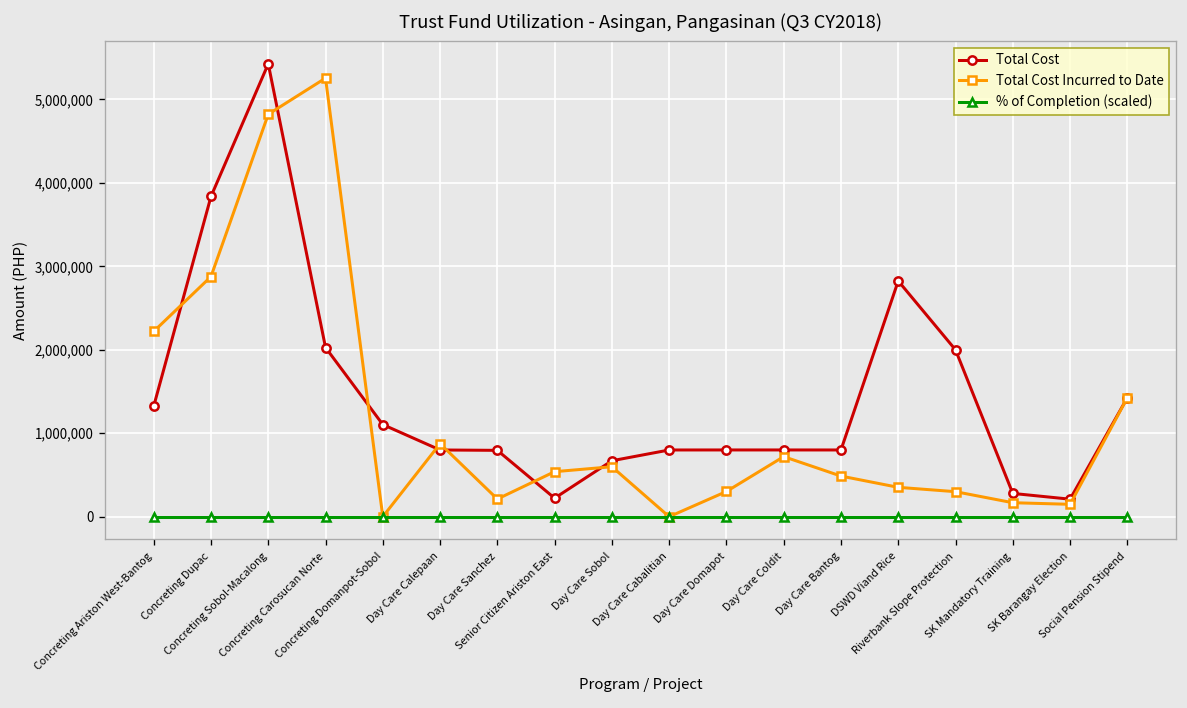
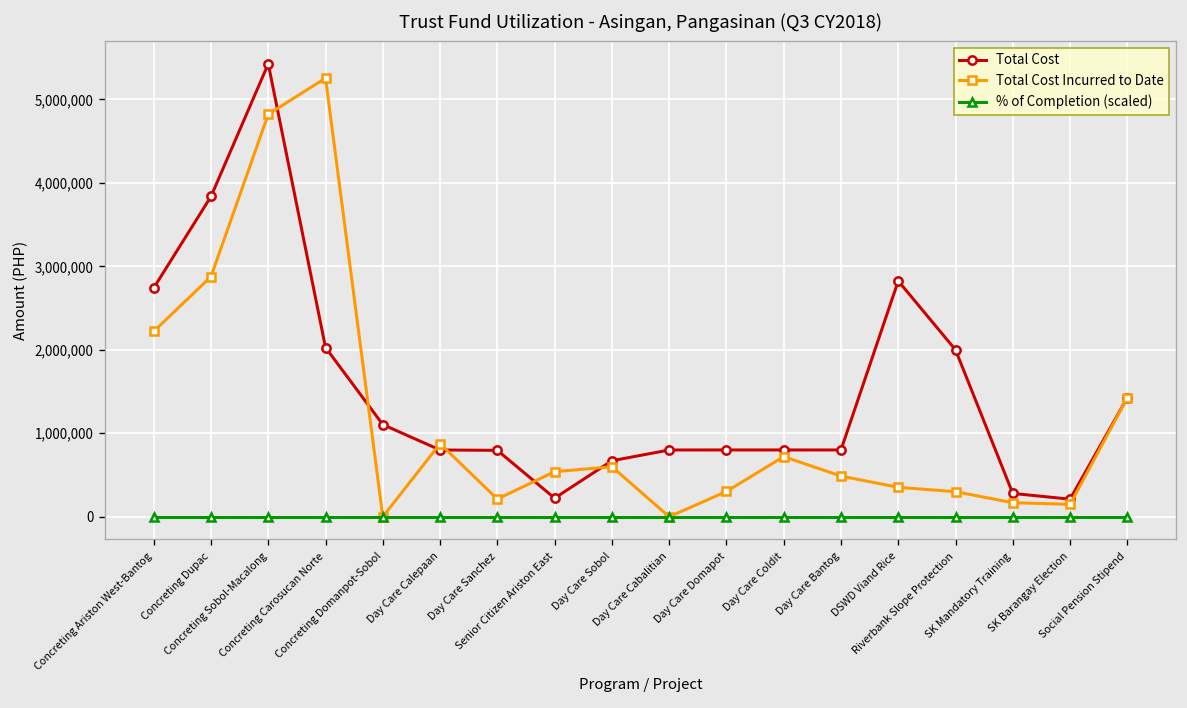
Total Cost, Concreting Ariston West-Bantog: 1,300,000 -> 2,700,000
